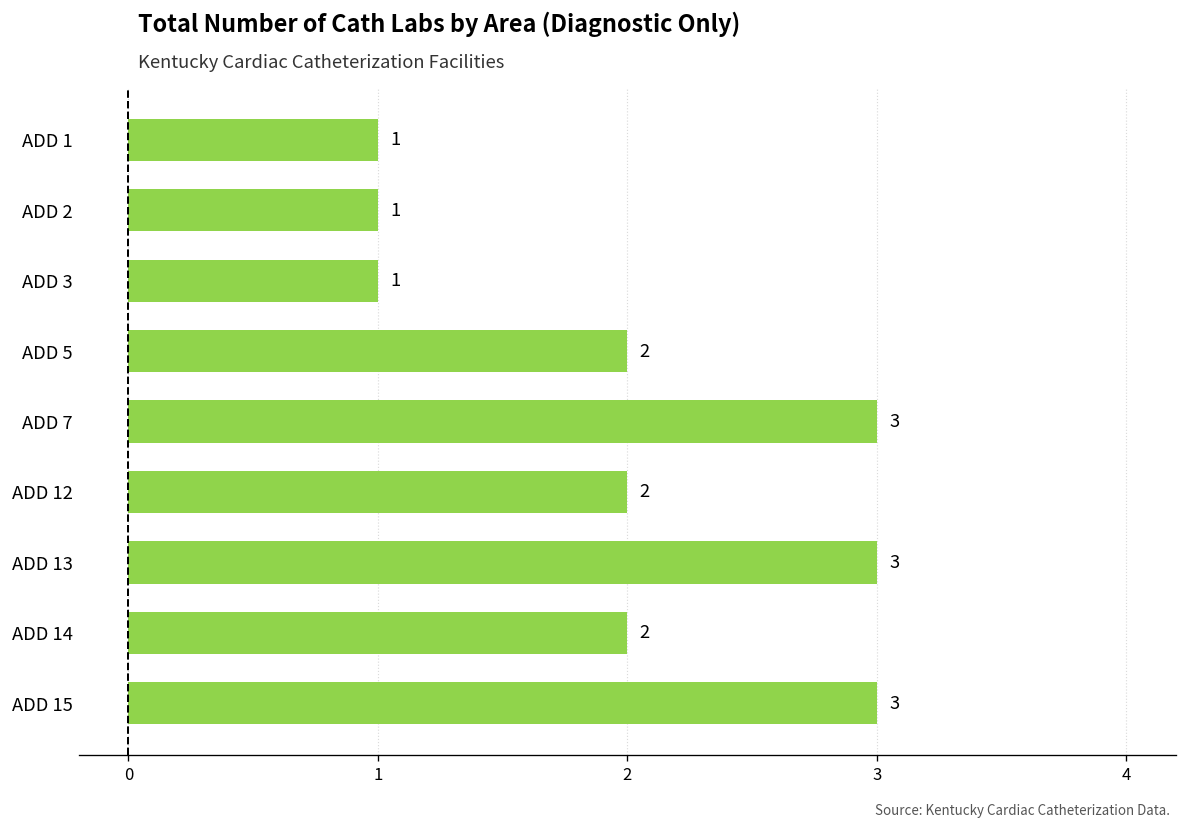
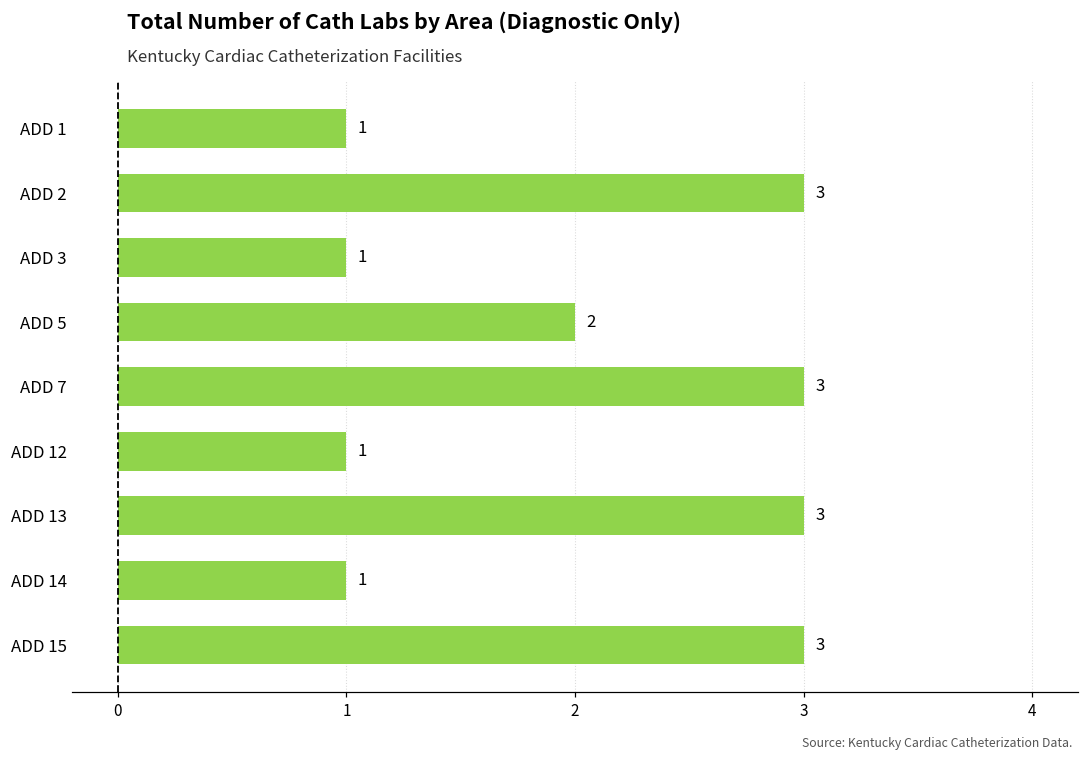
ADD 2: 1 -> 3
ADD 12: 2 -> 1
ADD 14: 2 -> 1
